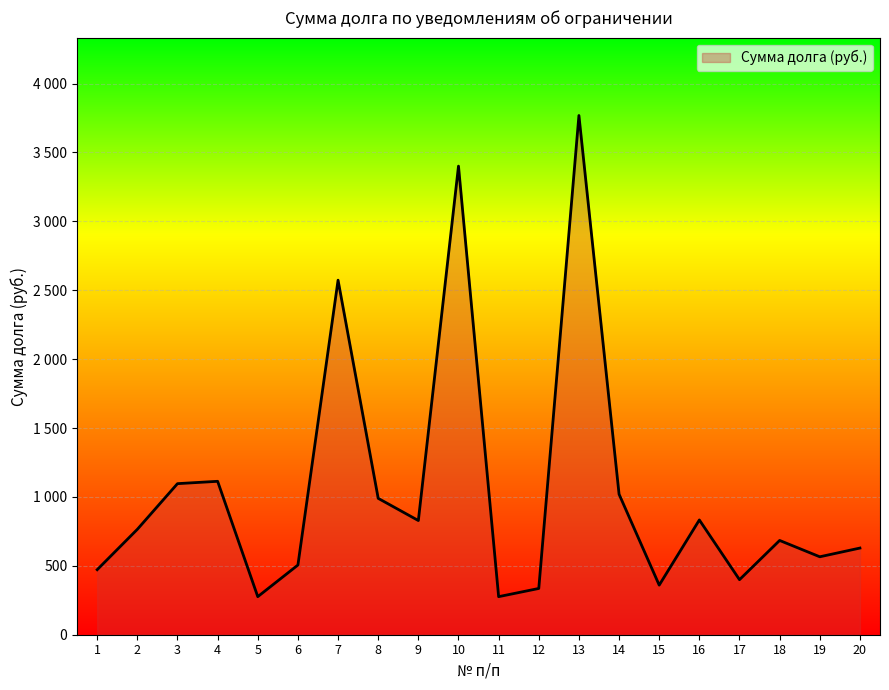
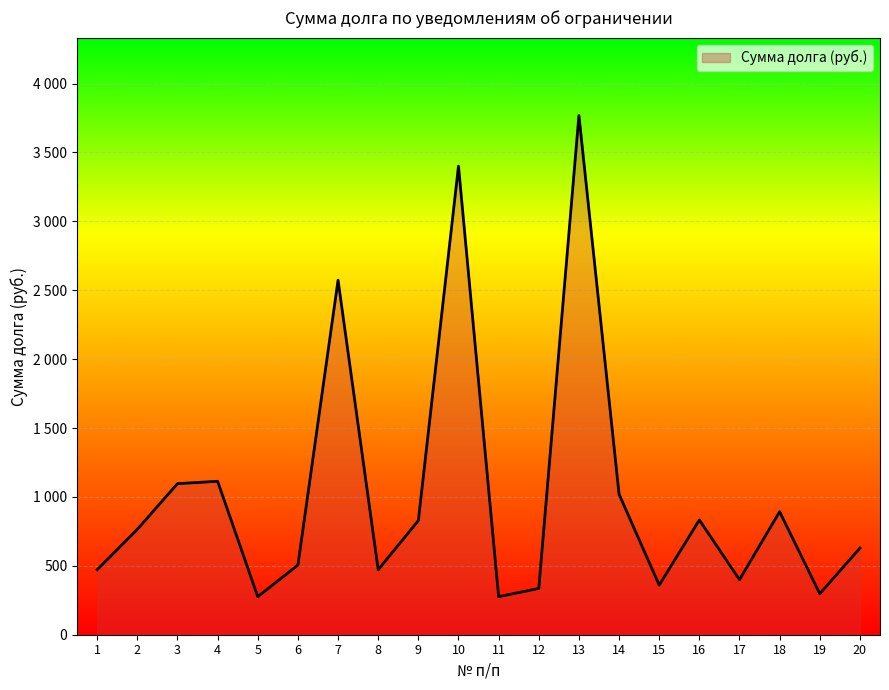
8: 990 -> 470
18: 680 -> 890
19: 570 -> 300
